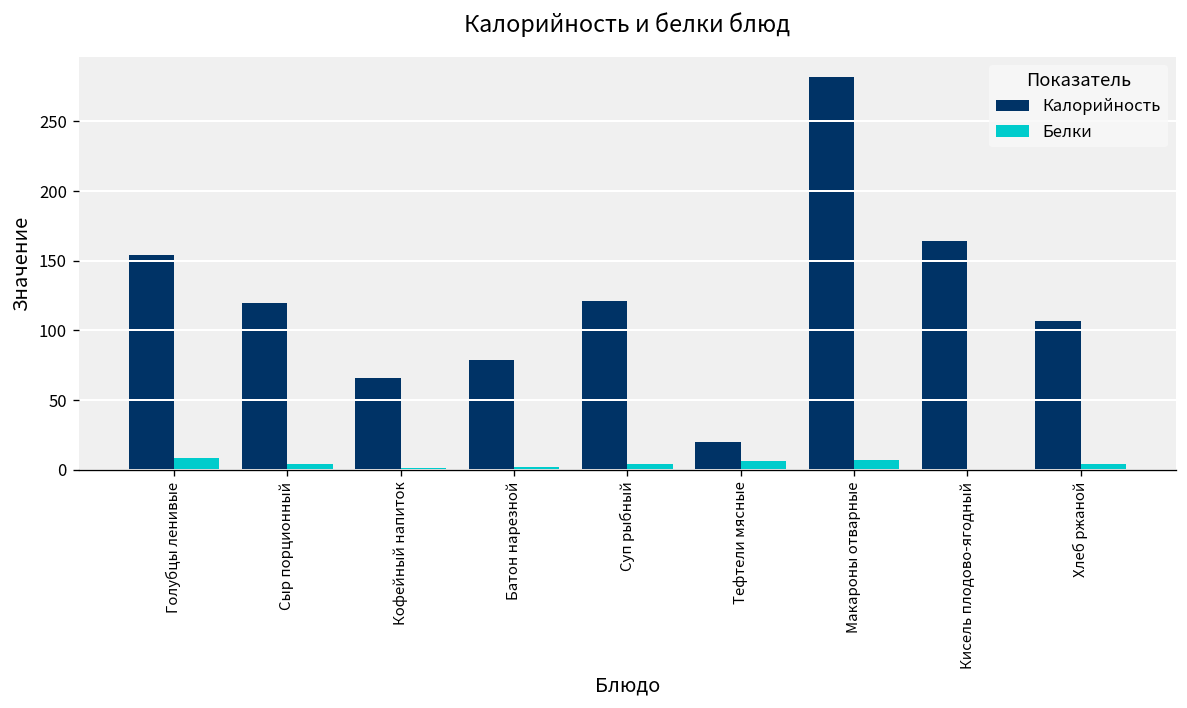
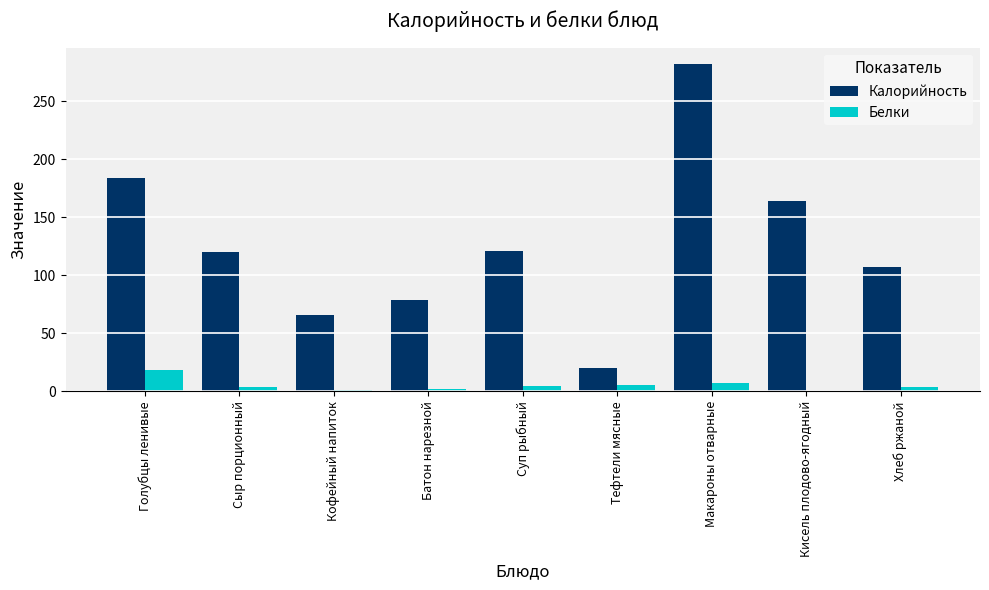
Калорийность, Голубцы ленивые: 154 -> 184
Белки, Голубцы ленивые: 8 -> 18
